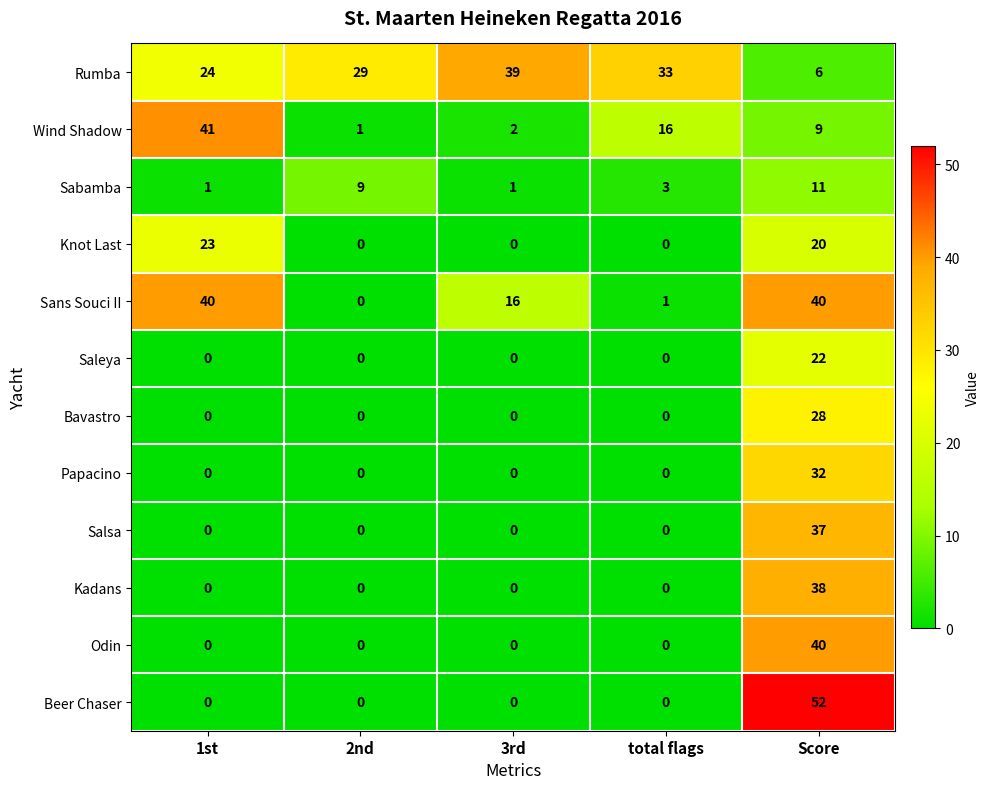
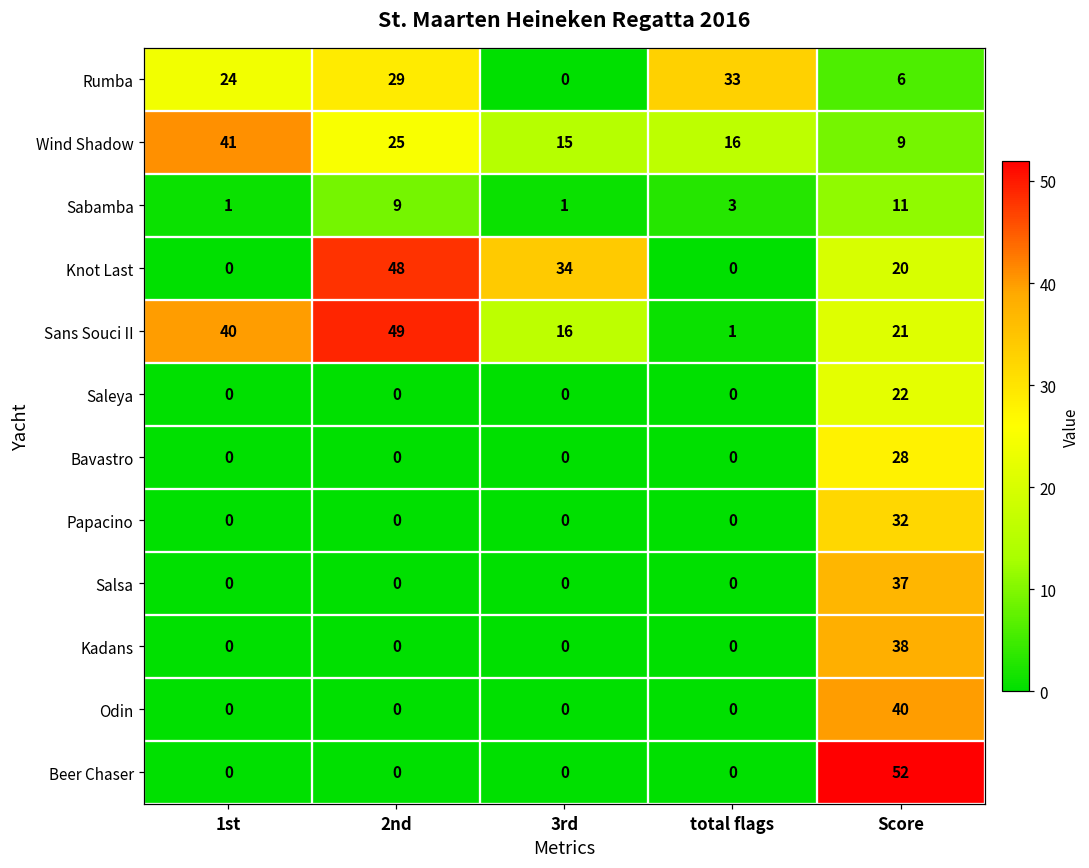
Rumba, 3rd: 39 -> 0
Wind Shadow, 2nd: 1 -> 25
Wind Shadow, 3rd: 2 -> 15
Knot Last, 1st: 23 -> 0
Knot Last, 2nd: 0 -> 48
Knot Last, 3rd: 0 -> 34
Sans Souci II, 2nd: 0 -> 49
Sans Souci II, Score: 40 -> 21
